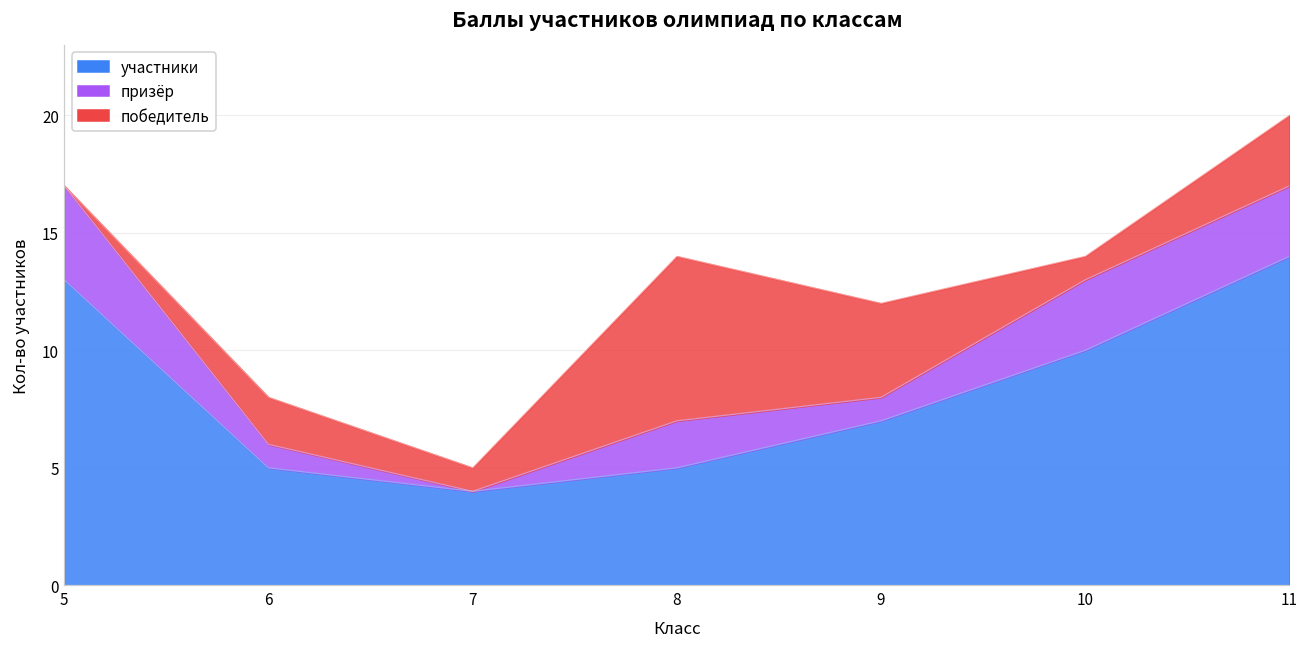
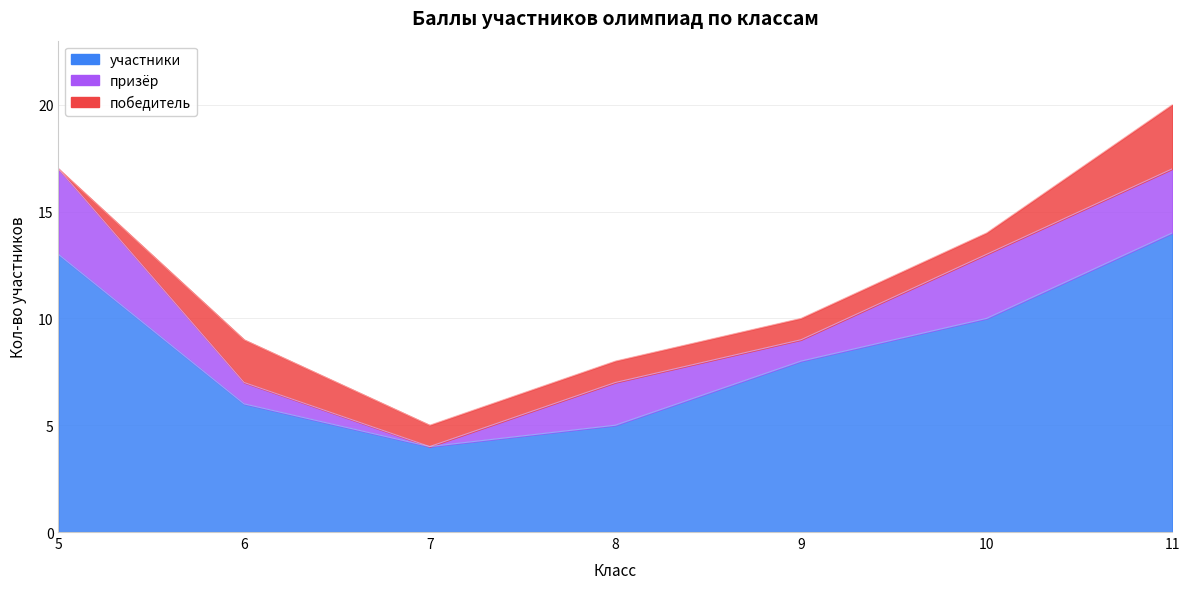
участники, 6: 5 -> 6
победитель, 8: 7 -> 1
участники, 9: 7 -> 8
победитель, 9: 4 -> 1
